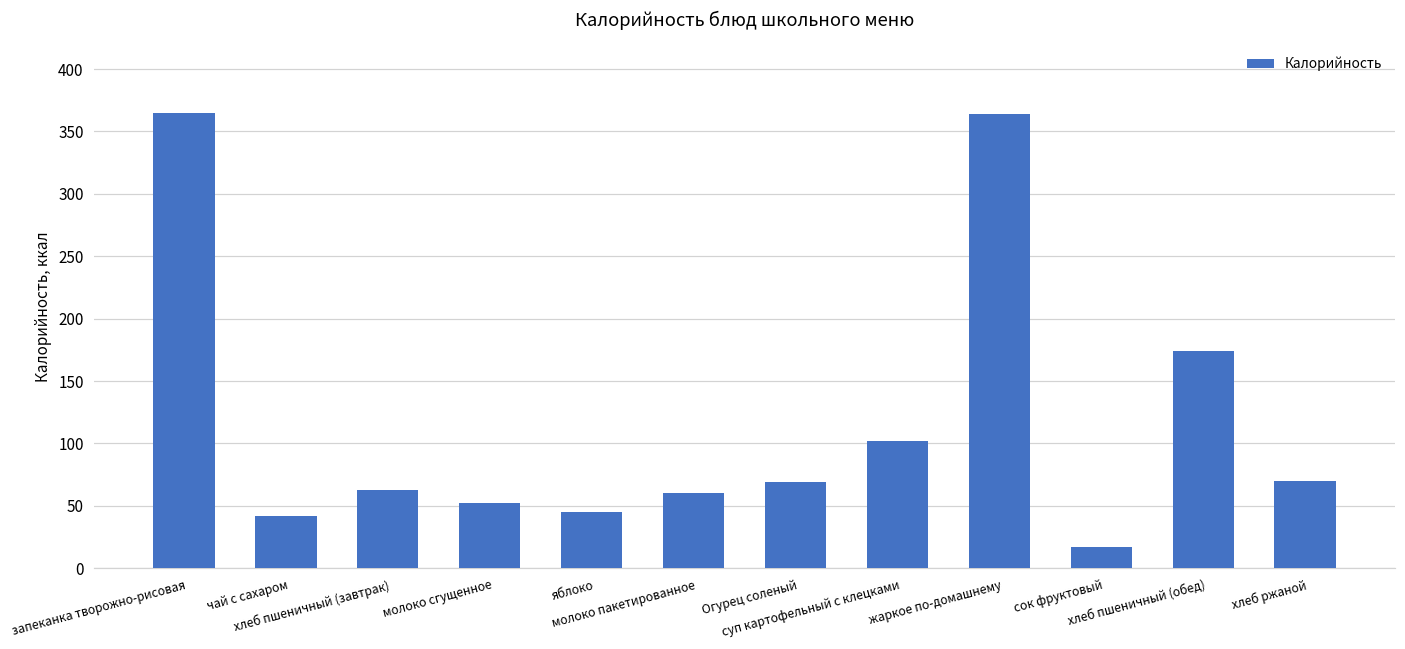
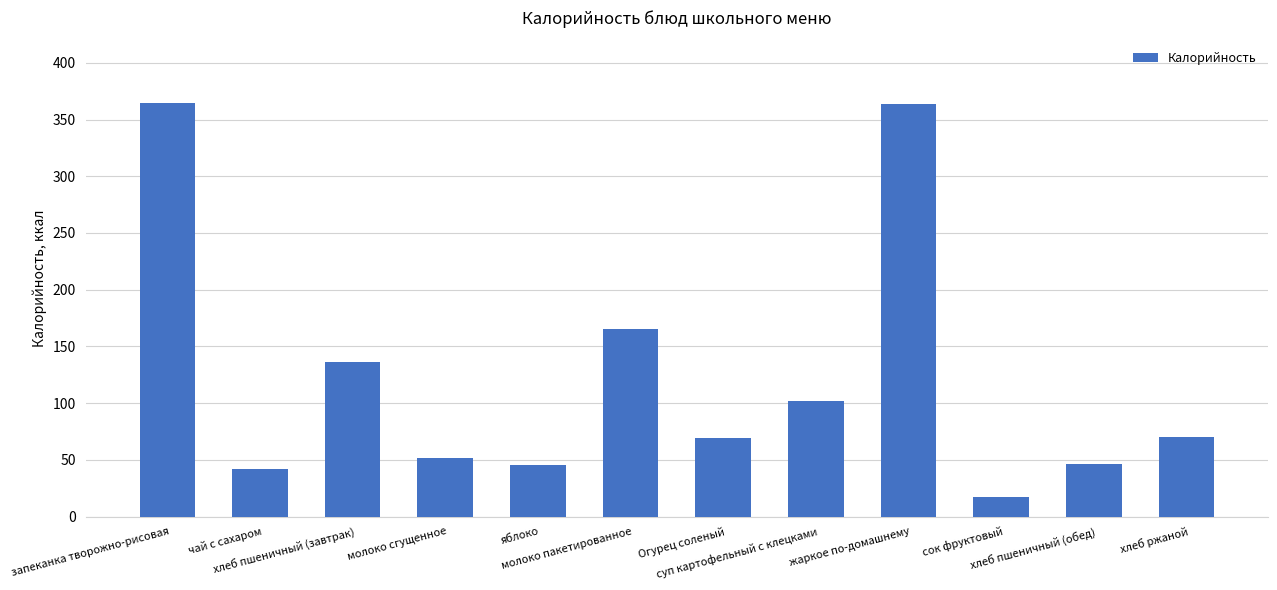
хлеб пшеничный (завтрак): 63 -> 136
молоко пакетированное: 60 -> 165
хлеб пшеничный (обед): 174 -> 46
